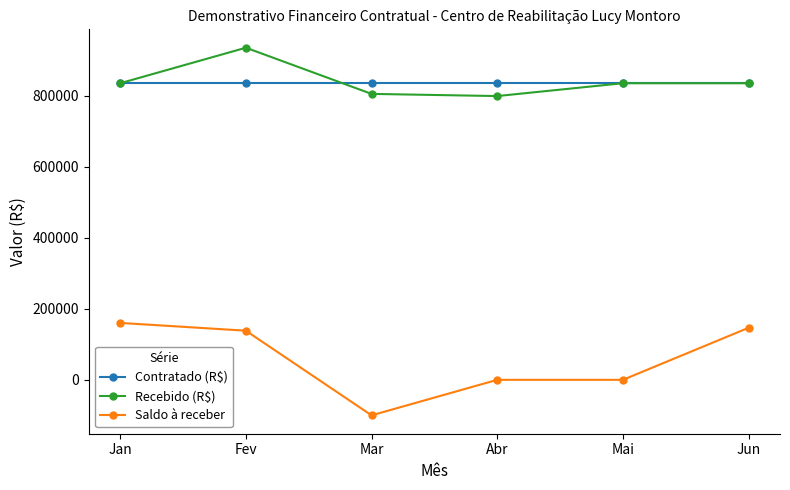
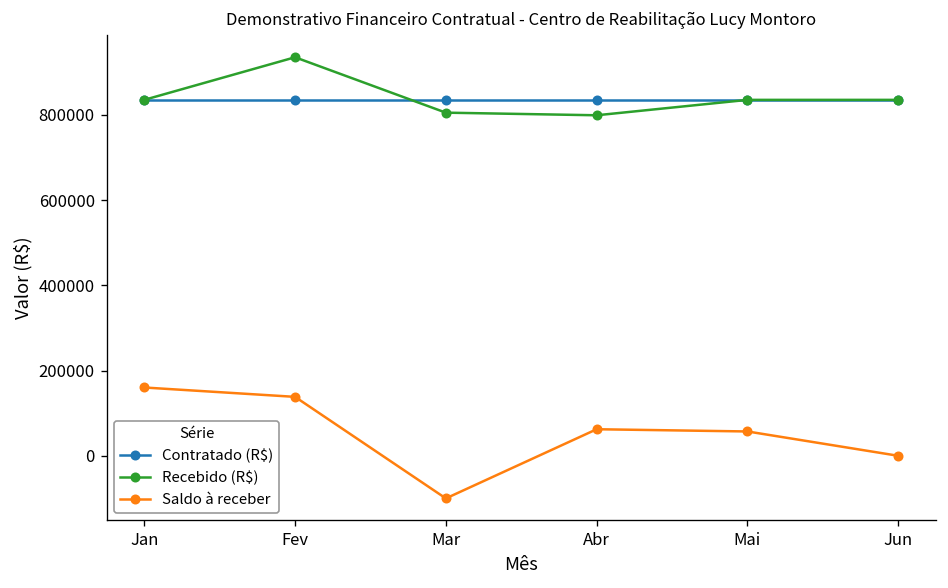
Saldo à receber, Abr: 0 -> 60000
Saldo à receber, Mai: 0 -> 60000
Saldo à receber, Jun: 150000 -> 0
